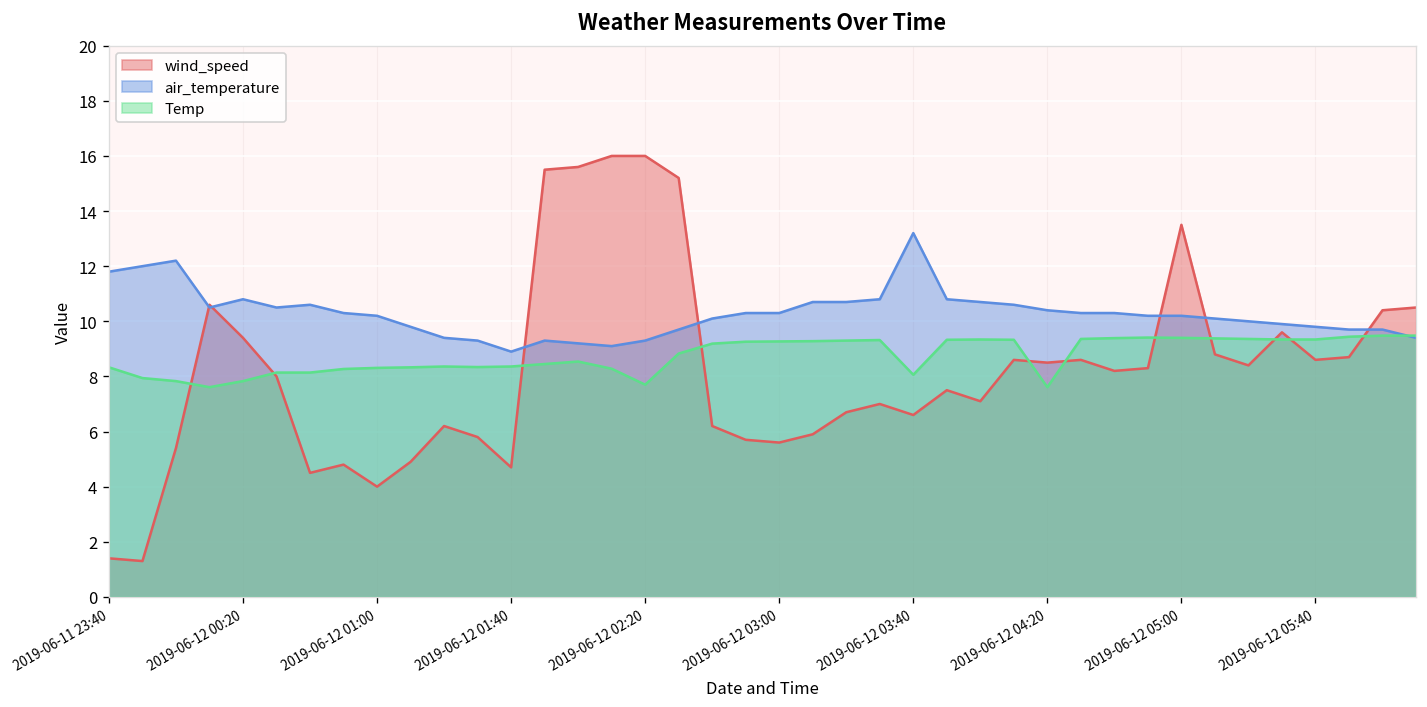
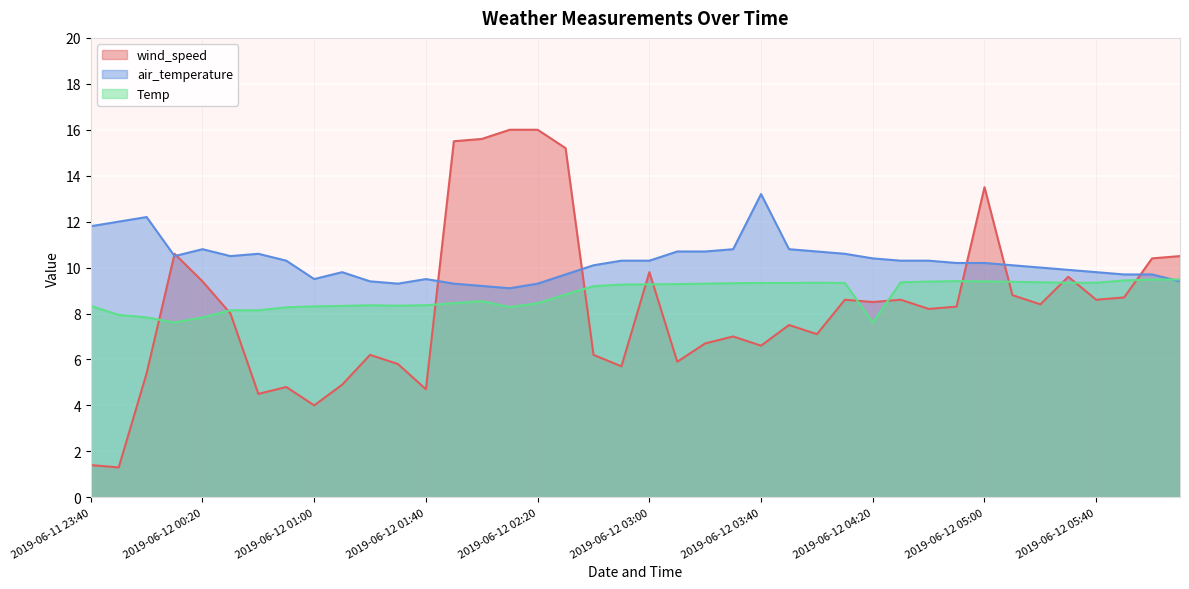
air_temperature, 2019-06-12 01:00: 10.2 -> 9.5
air_temperature, 2019-06-12 01:40: 8.9 -> 9.5
Temp, 2019-06-12 02:20: 7.7 -> 8.5
wind_speed, 2019-06-12 03:00: 5.6 -> 9.8
Temp, 2019-06-12 03:40: 8.1 -> 9.3
